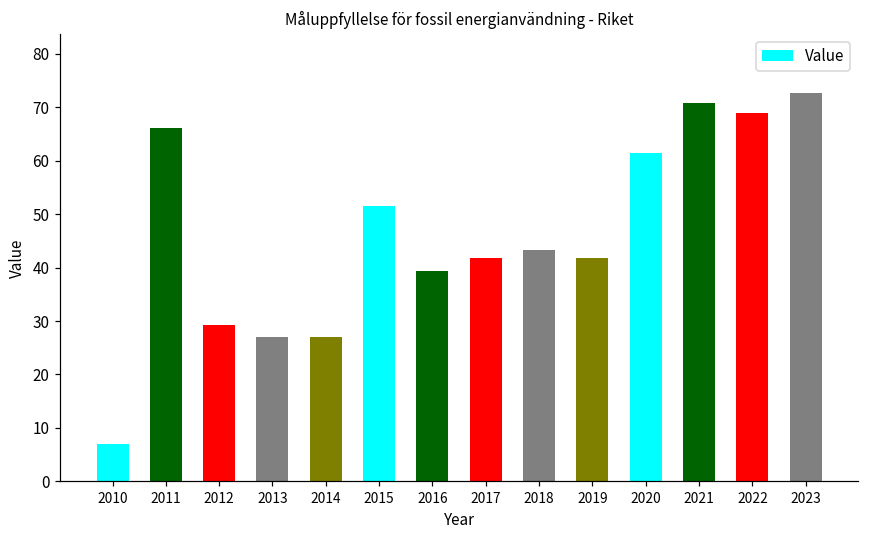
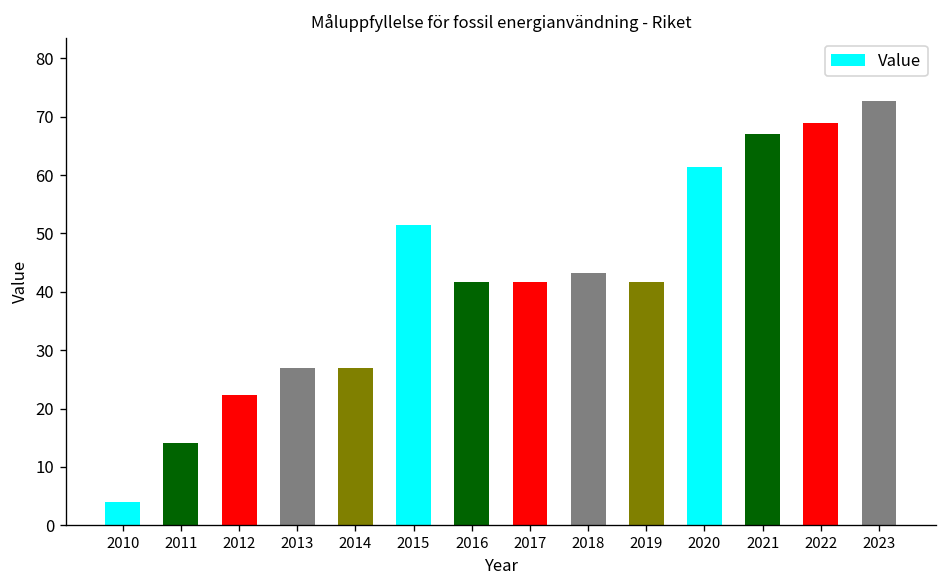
2010: 7 -> 4
2011: 66 -> 14
2012: 29 -> 22
2016: 39 -> 42
2021: 71 -> 67
